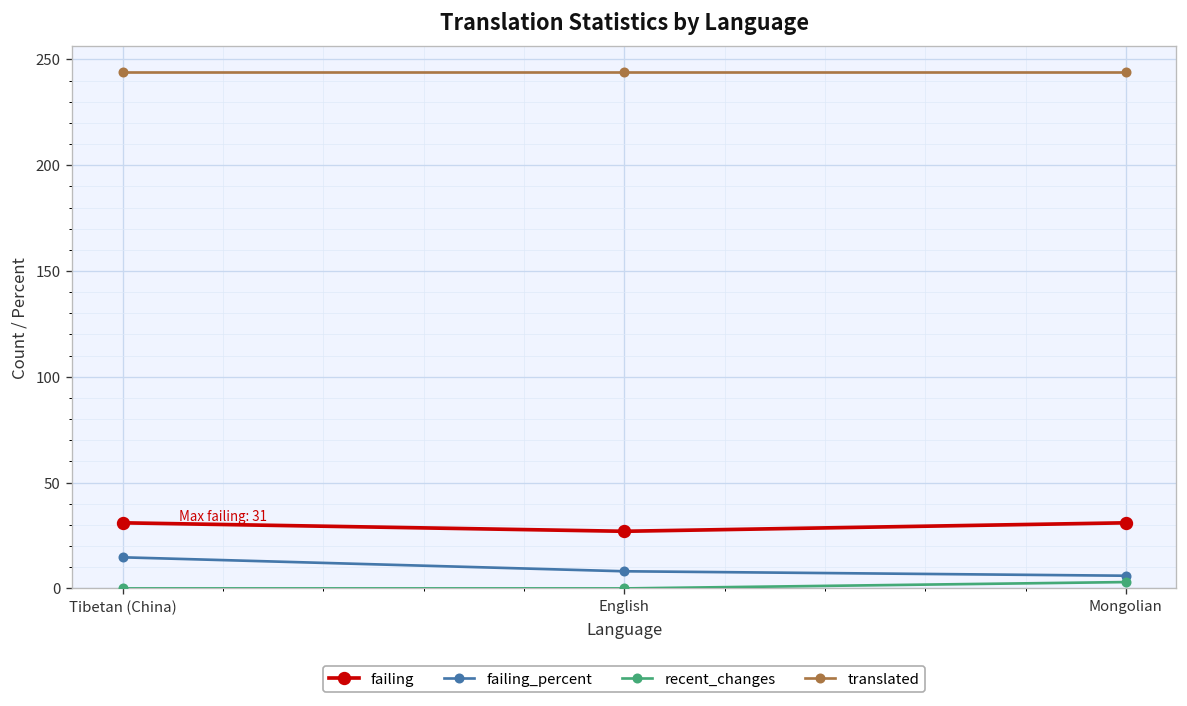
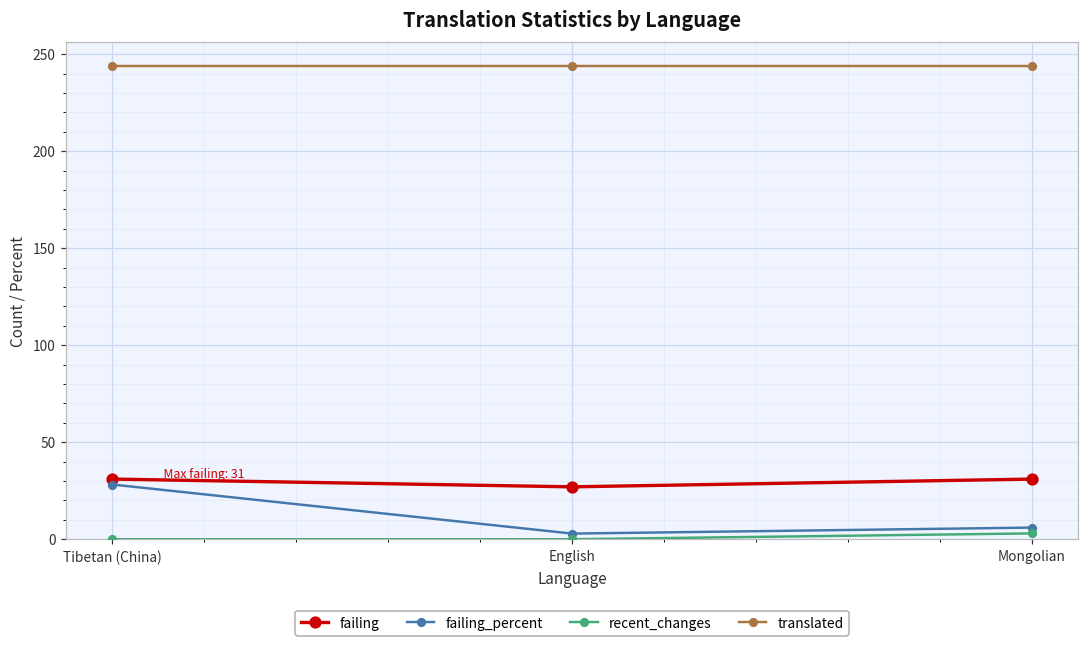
failing_percent, Tibetan (China): 15 -> 28
failing_percent, English: 8 -> 3
